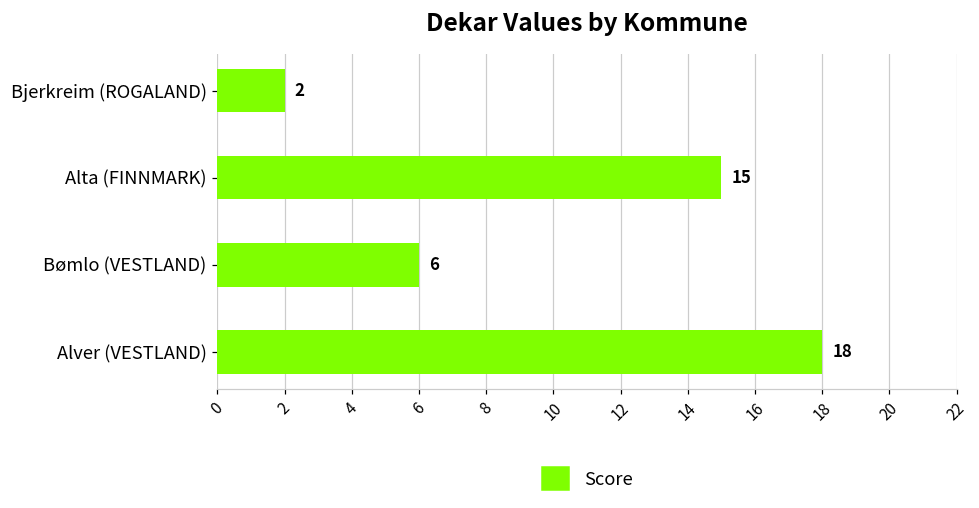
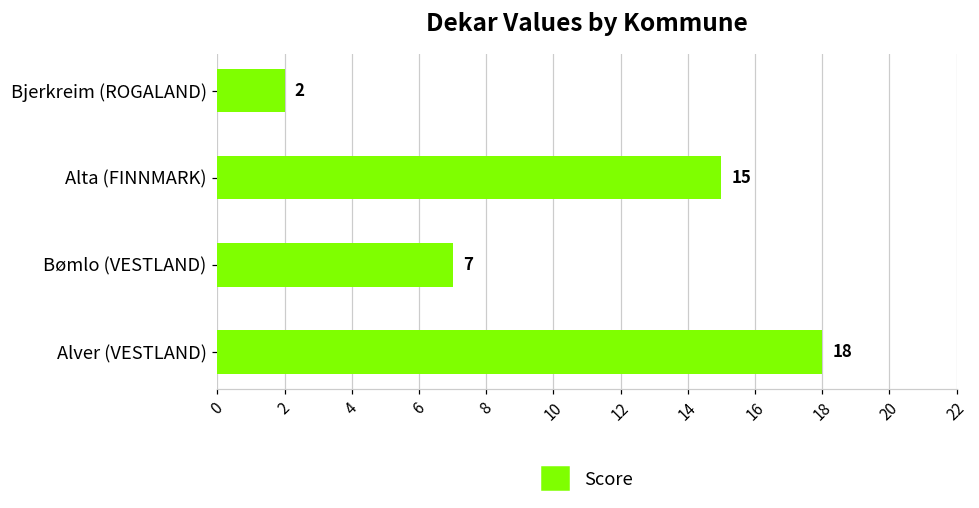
Bømlo (VESTLAND): 6 -> 7
